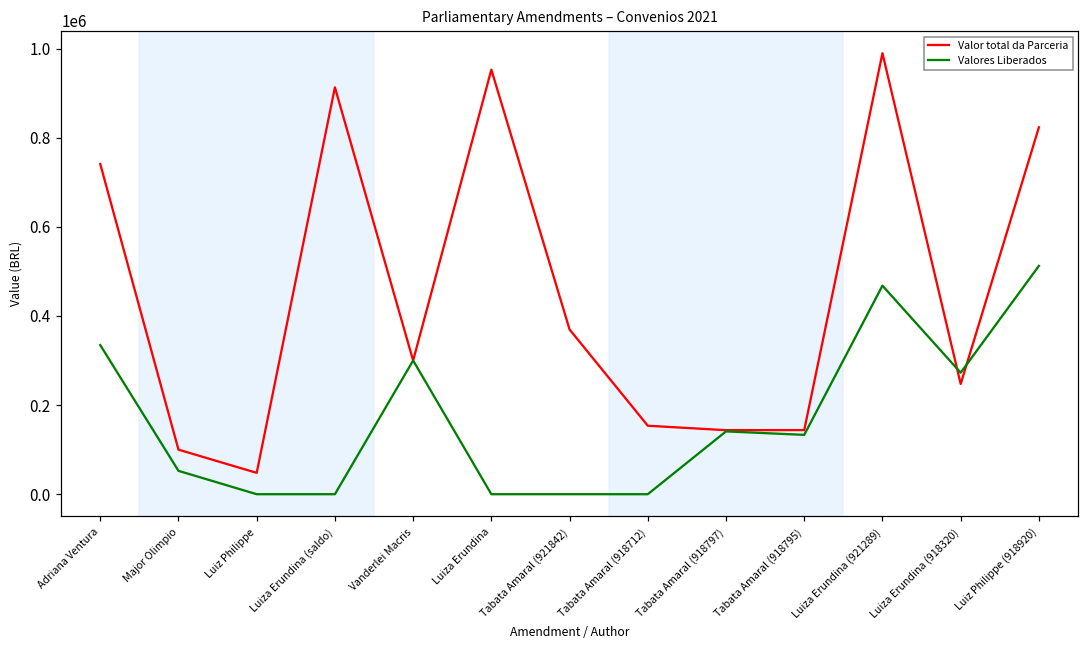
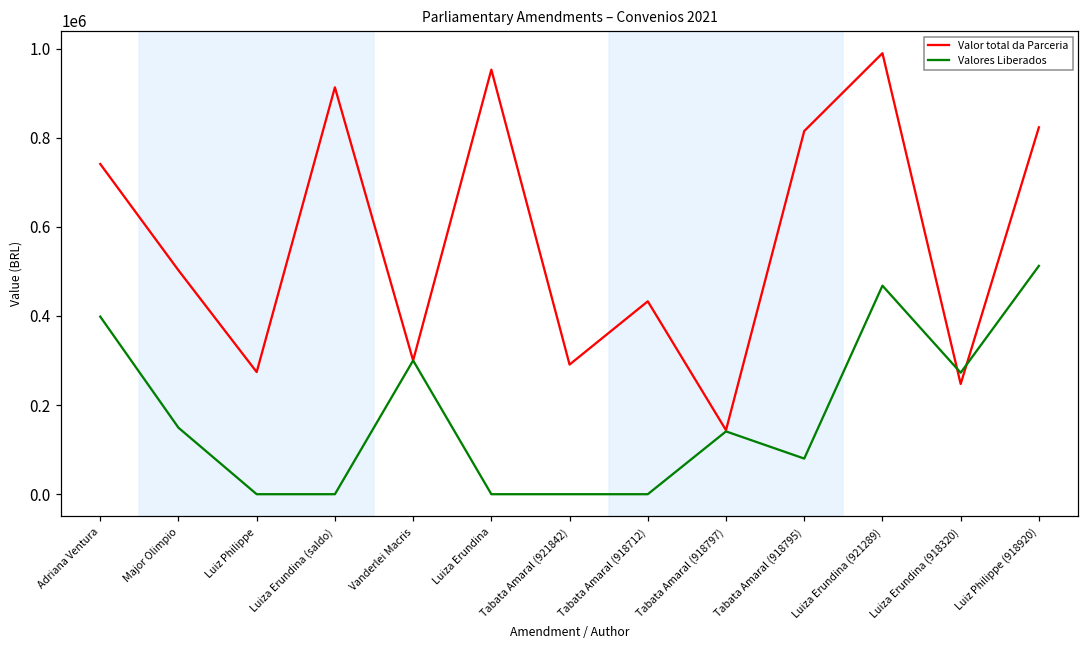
Valores Liberados, Adriana Ventura: 330000 -> 400000
Valor total da Parceria, Major Olimpio: 100000 -> 500000
Valores Liberados, Major Olimpio: 50000 -> 150000
Valor total da Parceria, Luiz Philippe: 50000 -> 270000
Valor total da Parceria, Tabata Amaral (921842): 370000 -> 290000
Valor total da Parceria, Tabata Amaral (918712): 150000 -> 430000
Valor total da Parceria, Tabata Amaral (918795): 140000 -> 810000
Valores Liberados, Tabata Amaral (918795): 130000 -> 80000
